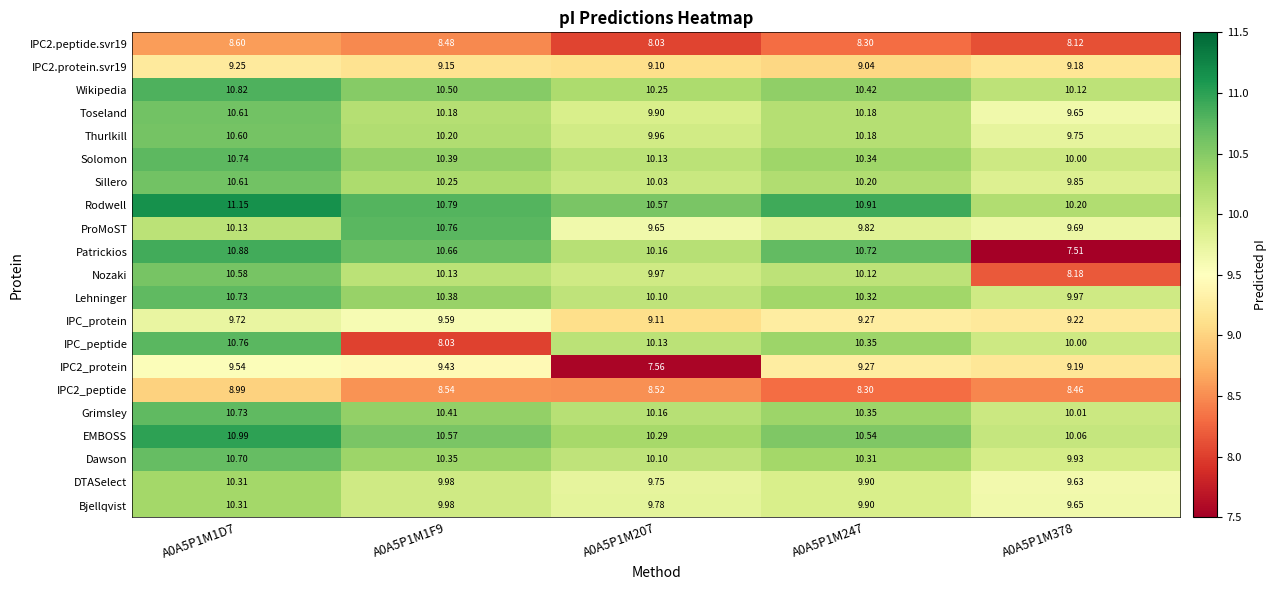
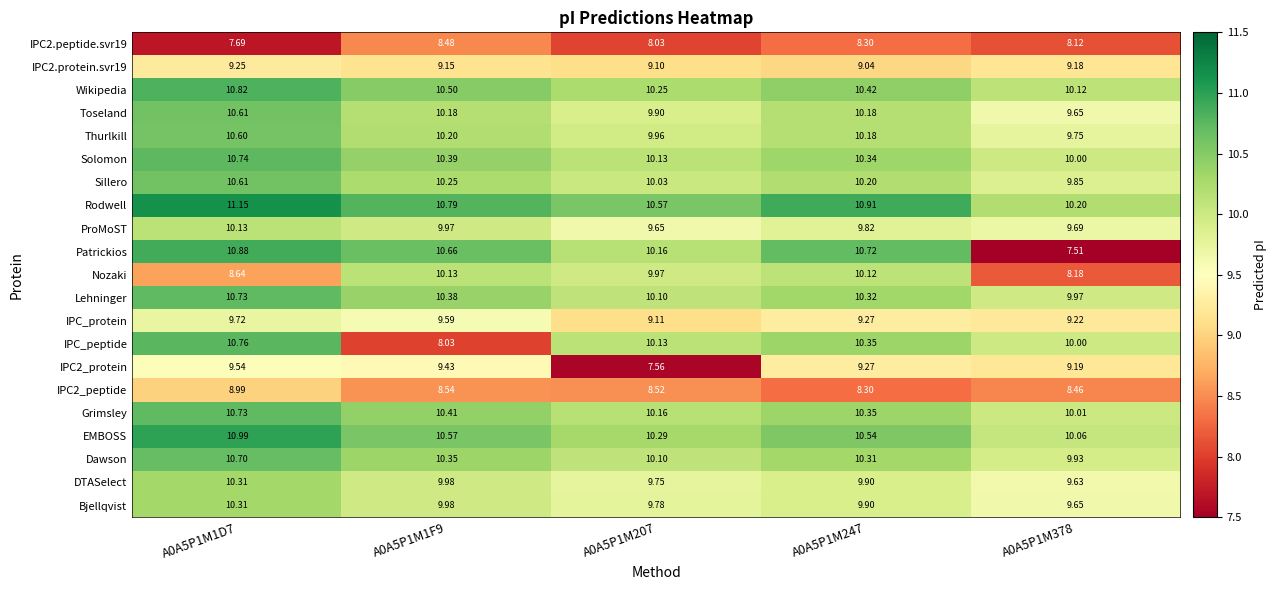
IPC2.peptide.svr19, A0A5P1M1D7: 8.60 -> 7.69
ProMoST, A0A5P1M1F9: 10.76 -> 9.97
Nozaki, A0A5P1M1D7: 10.58 -> 8.64
